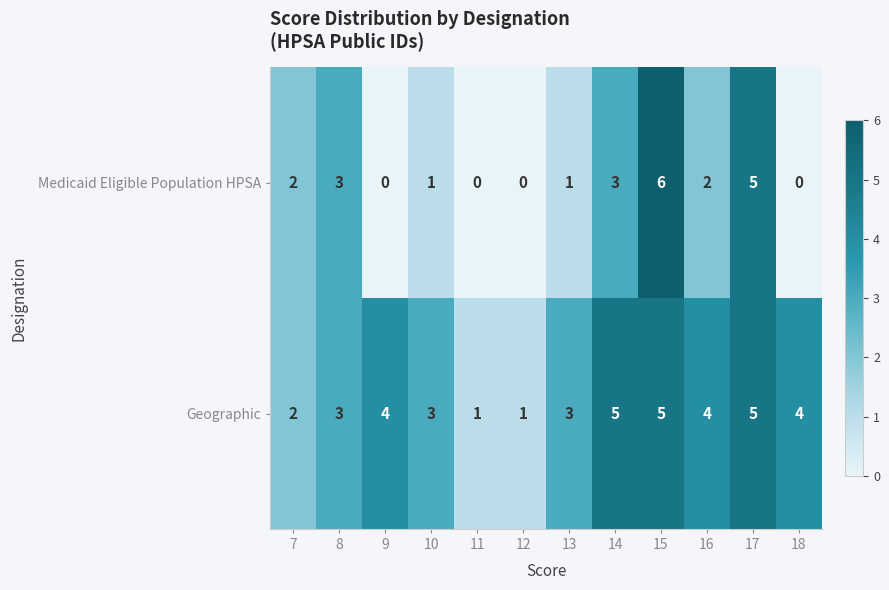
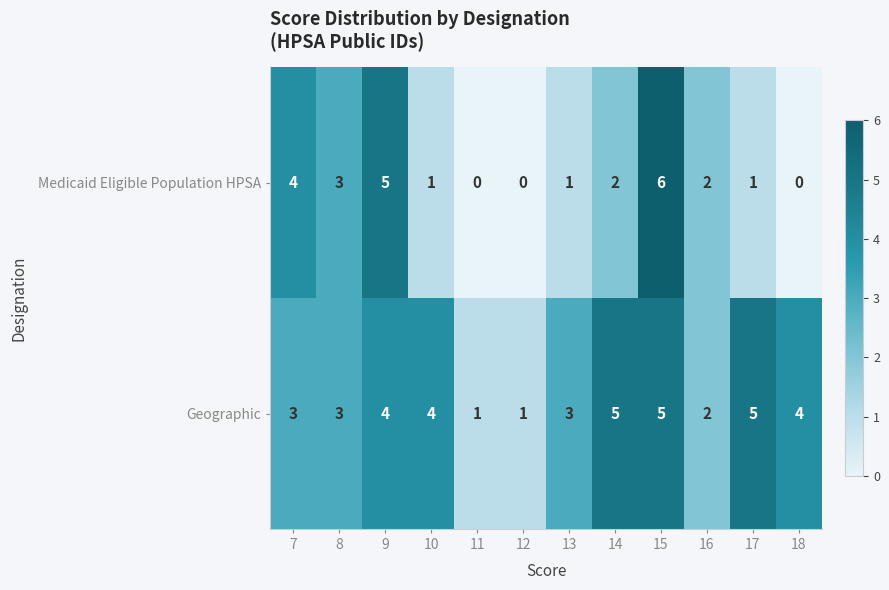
Medicaid Eligible Population HPSA, 7: 2 -> 4
Medicaid Eligible Population HPSA, 9: 0 -> 5
Medicaid Eligible Population HPSA, 14: 3 -> 2
Medicaid Eligible Population HPSA, 17: 5 -> 1
Geographic, 7: 2 -> 3
Geographic, 10: 3 -> 4
Geographic, 16: 4 -> 2
